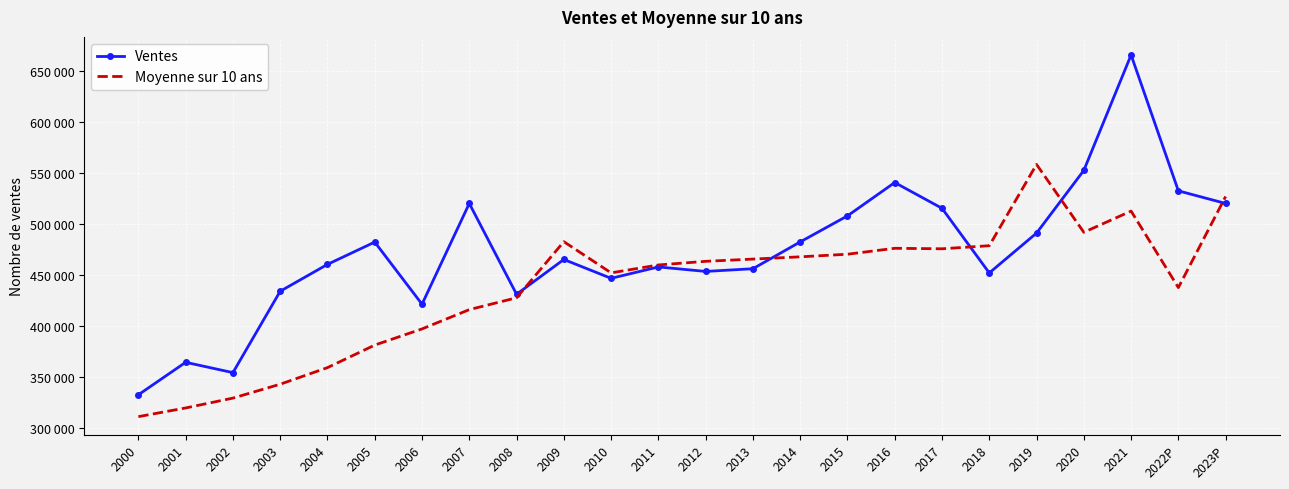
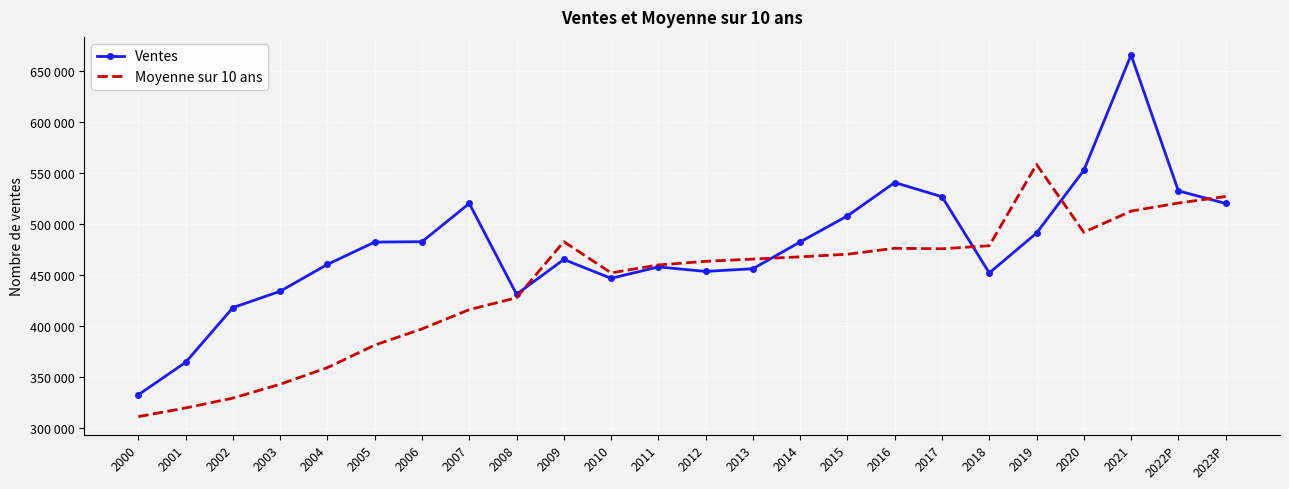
Ventes, 2002: 354000 -> 418000
Ventes, 2006: 421000 -> 483000
Ventes, 2017: 515000 -> 527000
Moyenne sur 10 ans, 2022P: 438000 -> 521000
